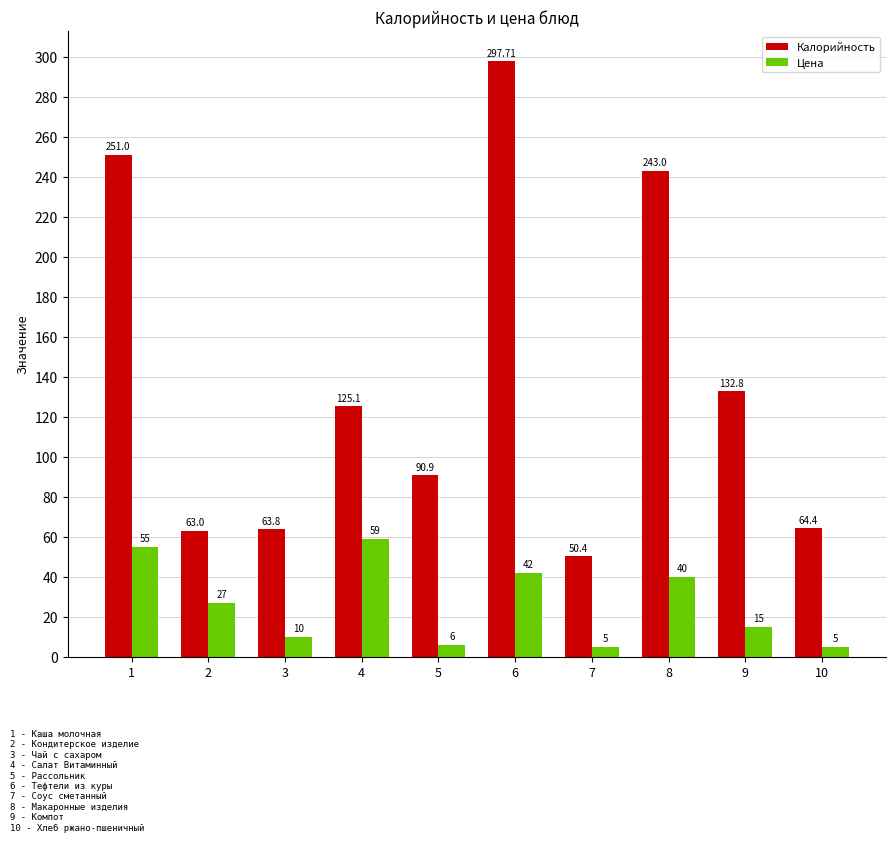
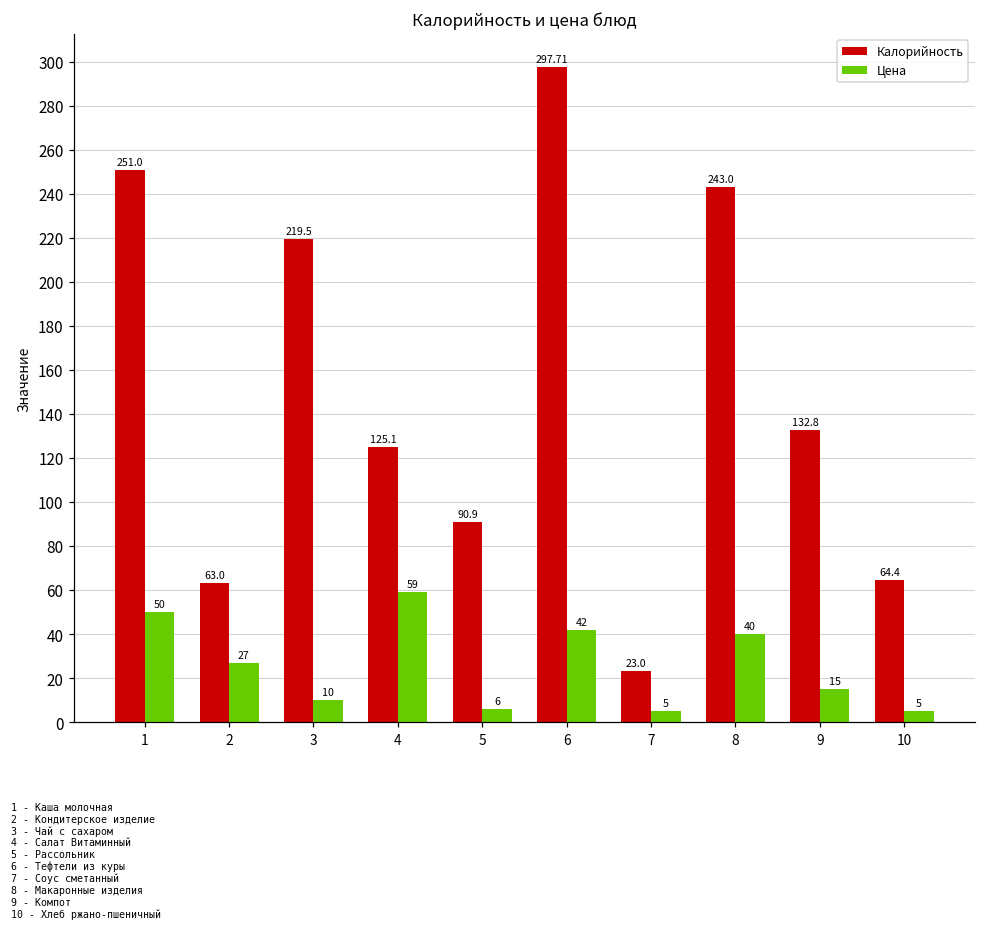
Цена, 1: 55 -> 50
Калорийность, 3: 63.8 -> 219.5
Калорийность, 7: 50.4 -> 23.0
